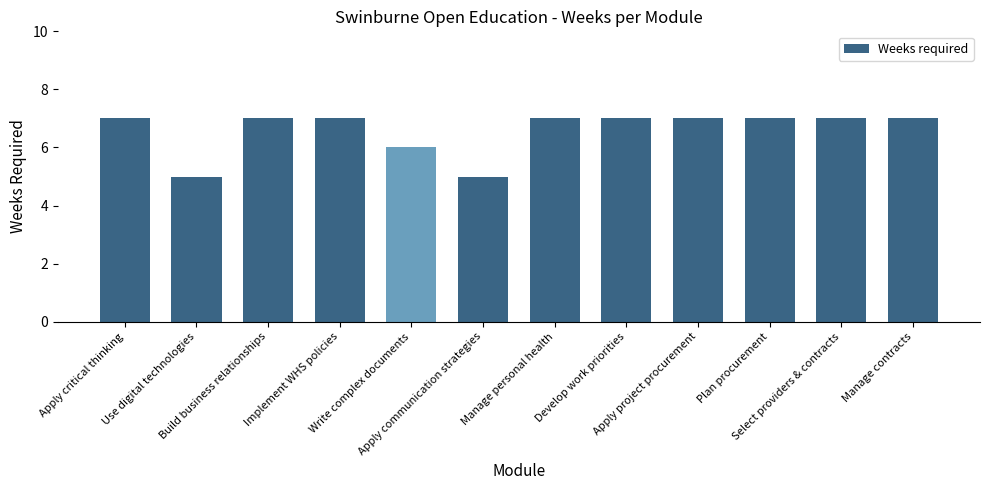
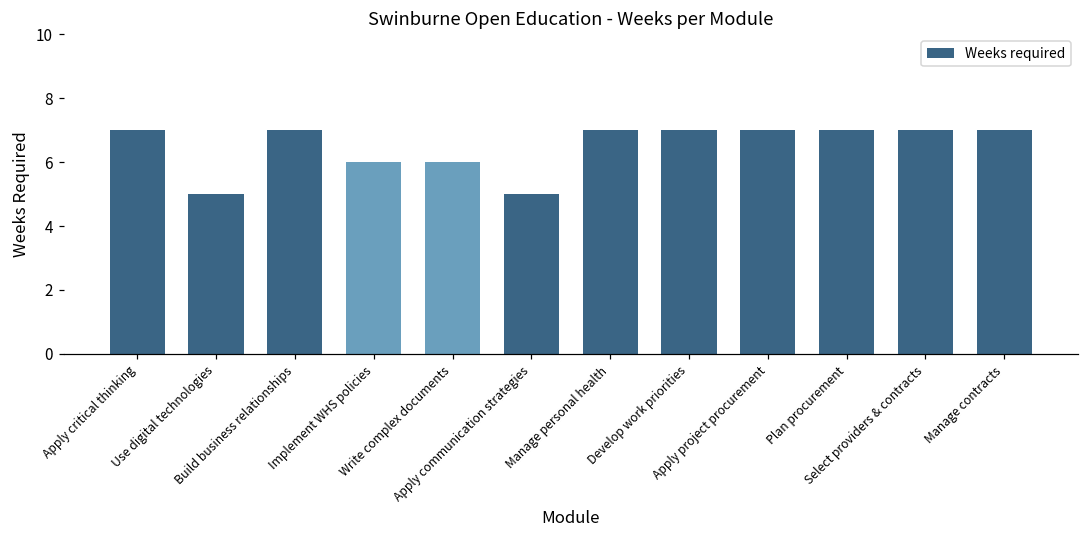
Implement WHS policies: 7 -> 6
